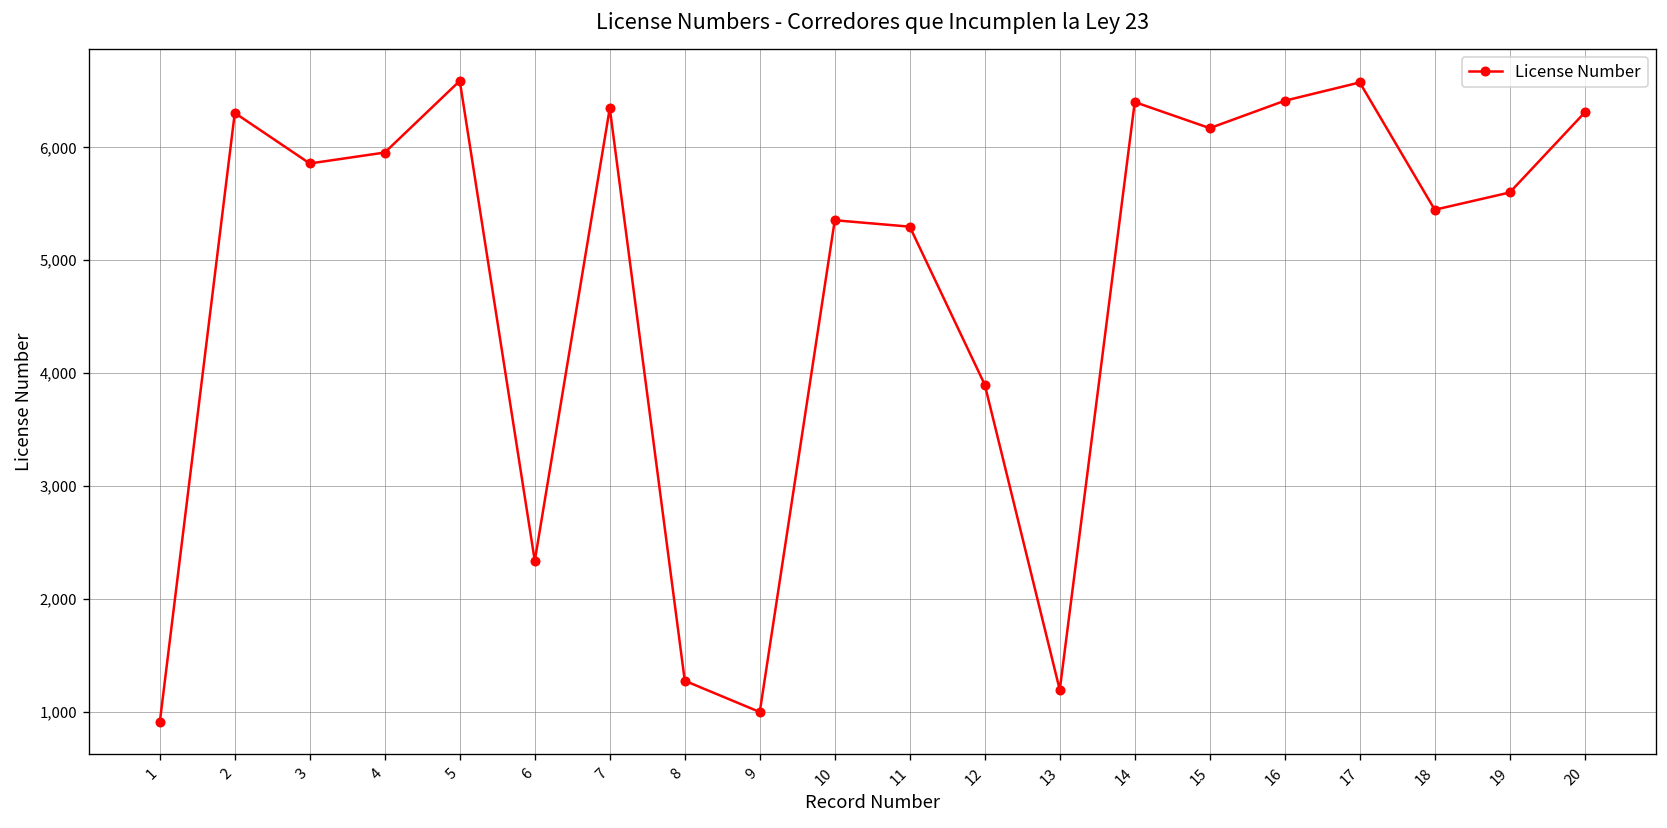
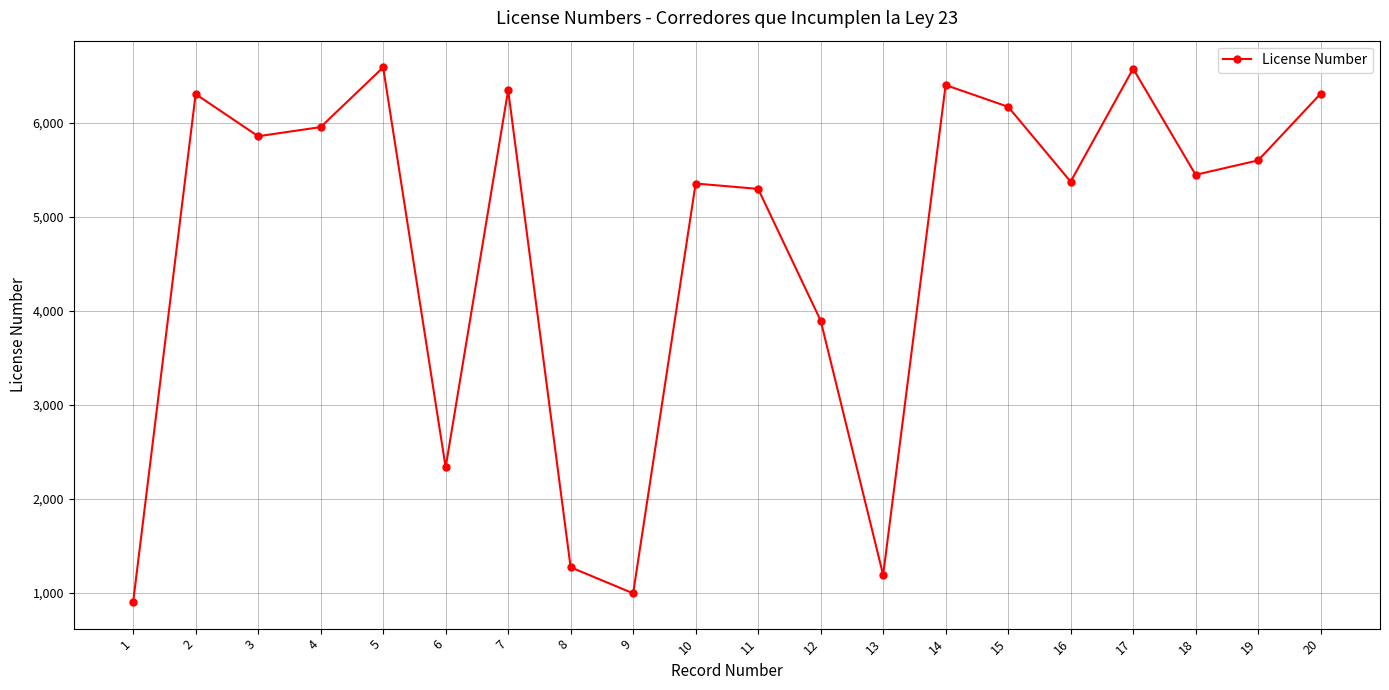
16: 6,400 -> 5,400
